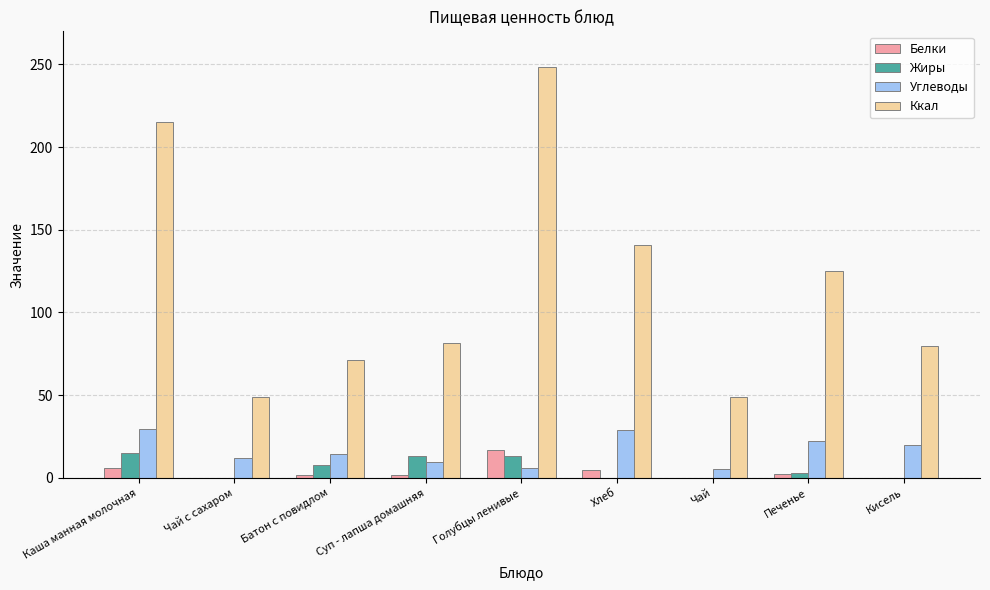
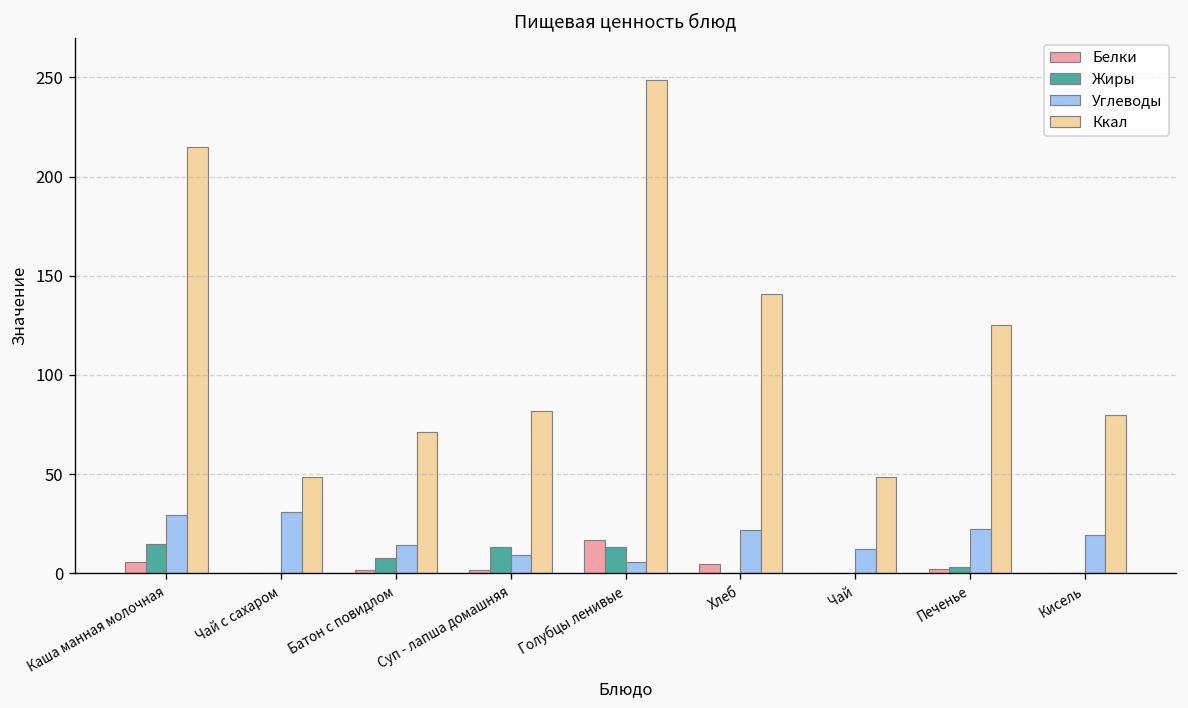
Углеводы, Чай с сахаром: 12 -> 31
Углеводы, Хлеб: 29 -> 22
Углеводы, Чай: 5 -> 12
